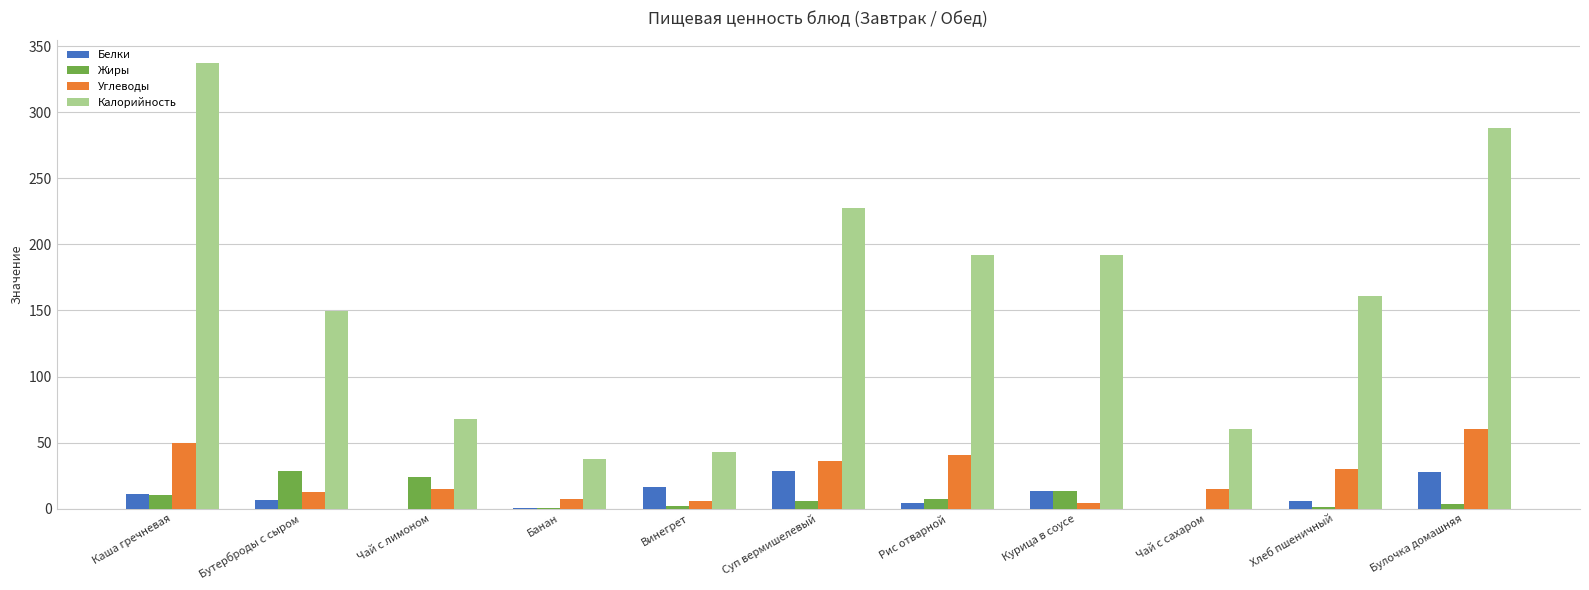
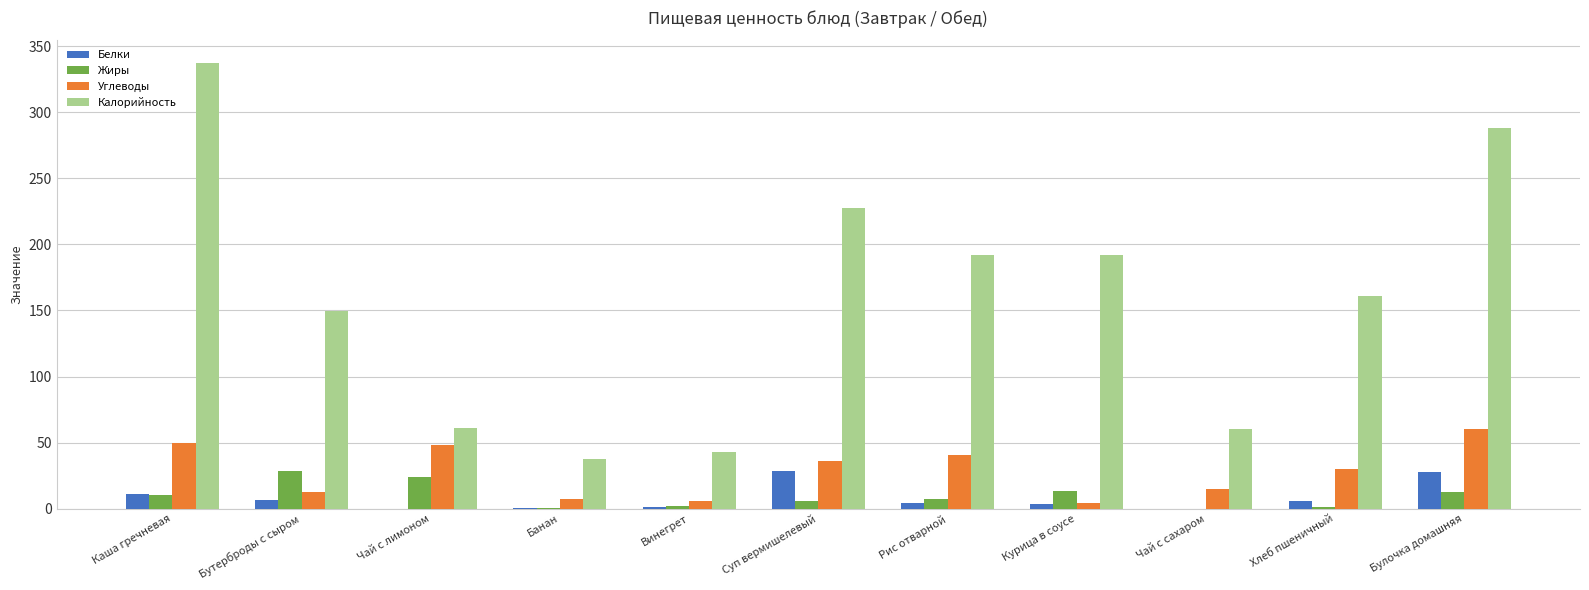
Углеводы, Чай с лимоном: 15 -> 48
Калорийность, Чай с лимоном: 68 -> 61
Белки, Винегрет: 16 -> 1
Белки, Курица в соусе: 14 -> 4
Жиры, Булочка домашняя: 3 -> 13
